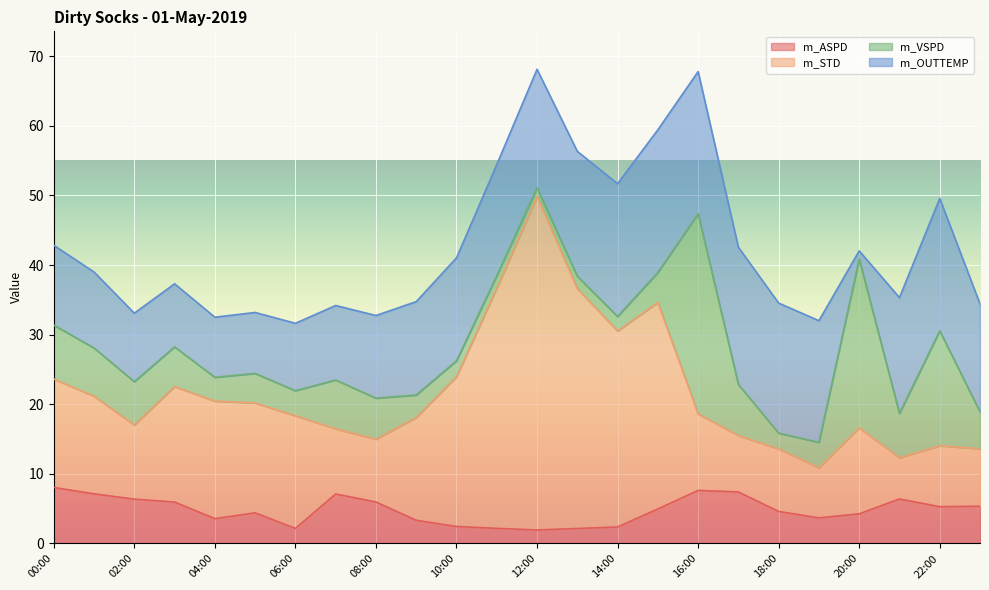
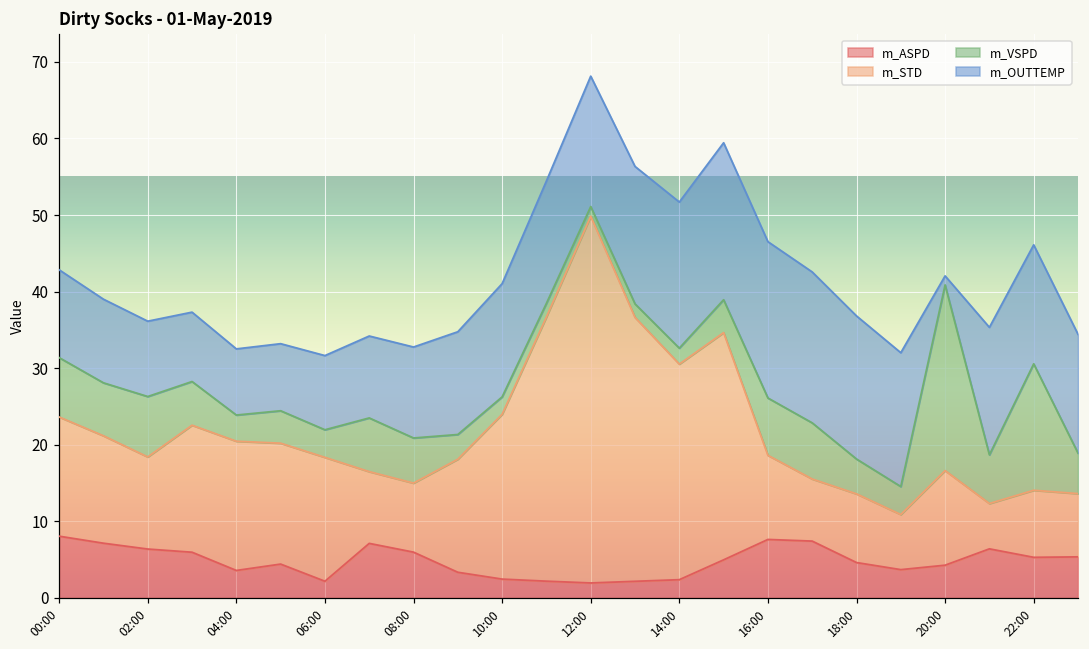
m_STD, 02:00: 11 -> 12
m_VSPD, 02:00: 6 -> 8
m_VSPD, 16:00: 29 -> 7
m_VSPD, 18:00: 2 -> 5
m_OUTTEMP, 22:00: 19 -> 16
